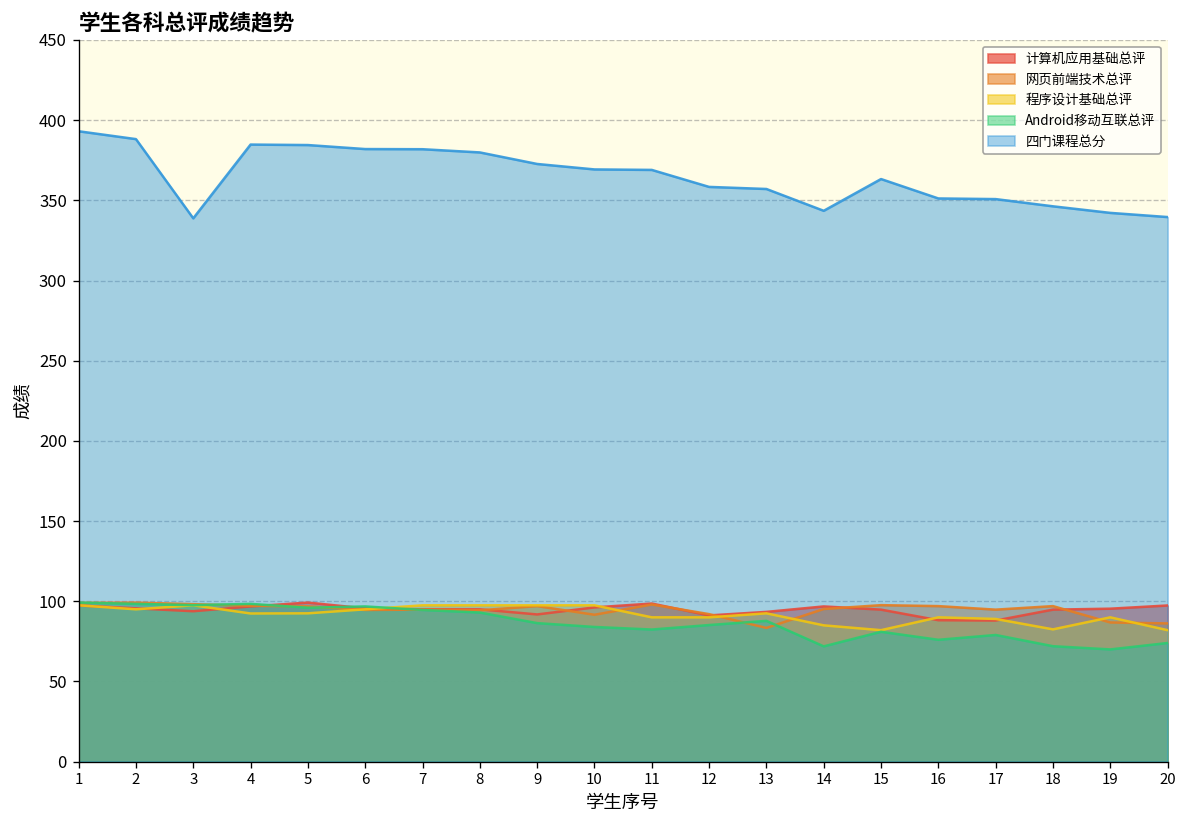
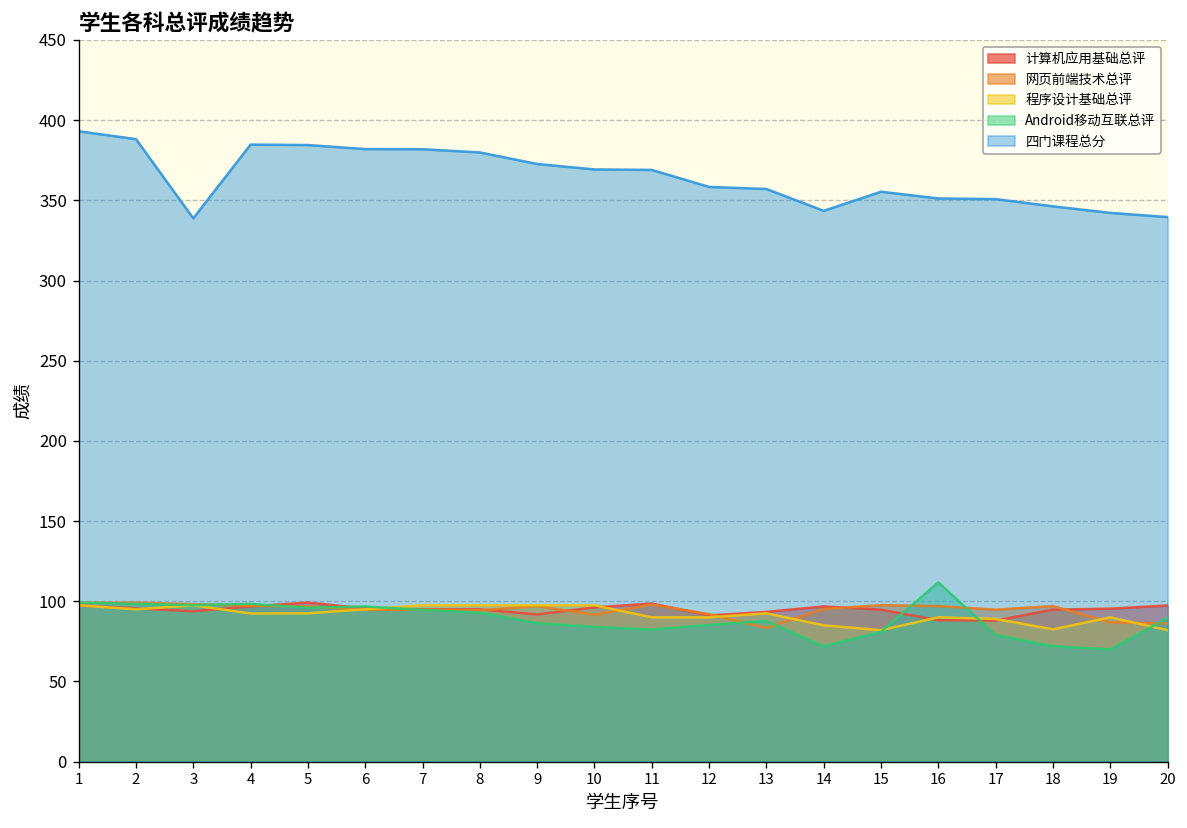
四门课程总分, 15: 363 -> 355
Android移动互联总评, 16: 76 -> 112
Android移动互联总评, 20: 74 -> 90
